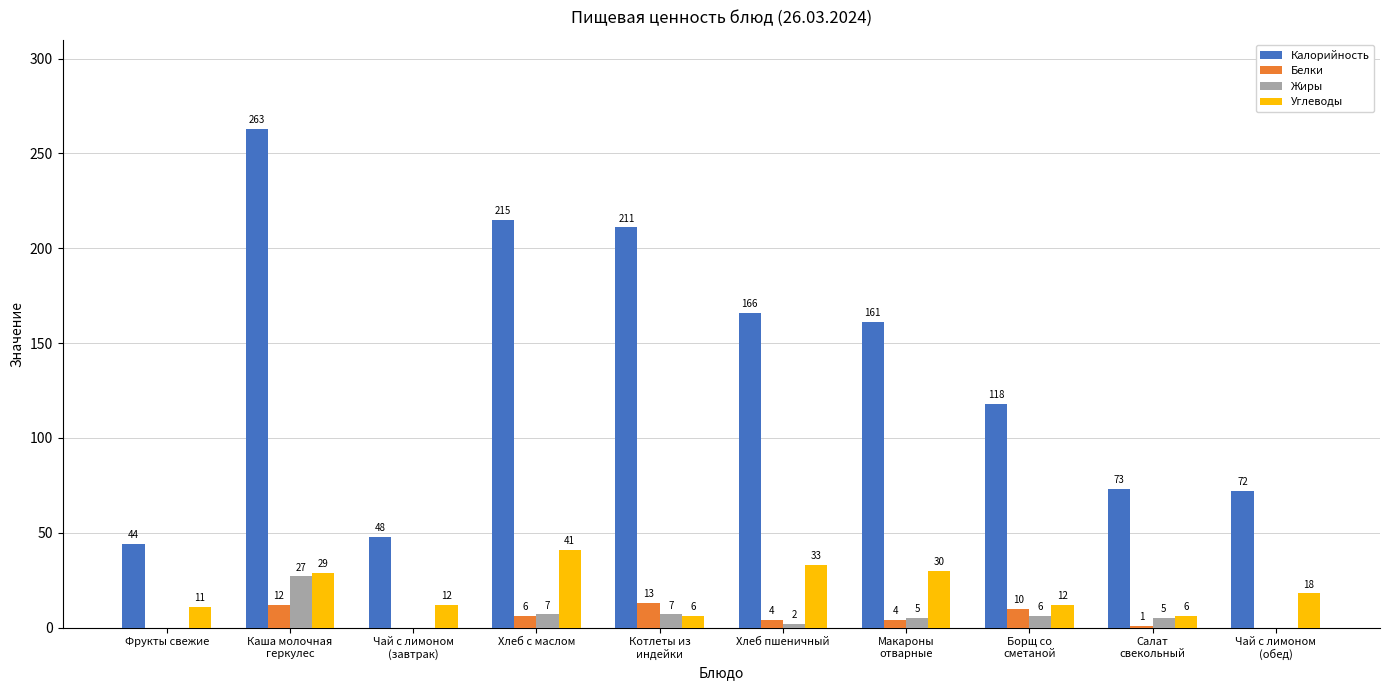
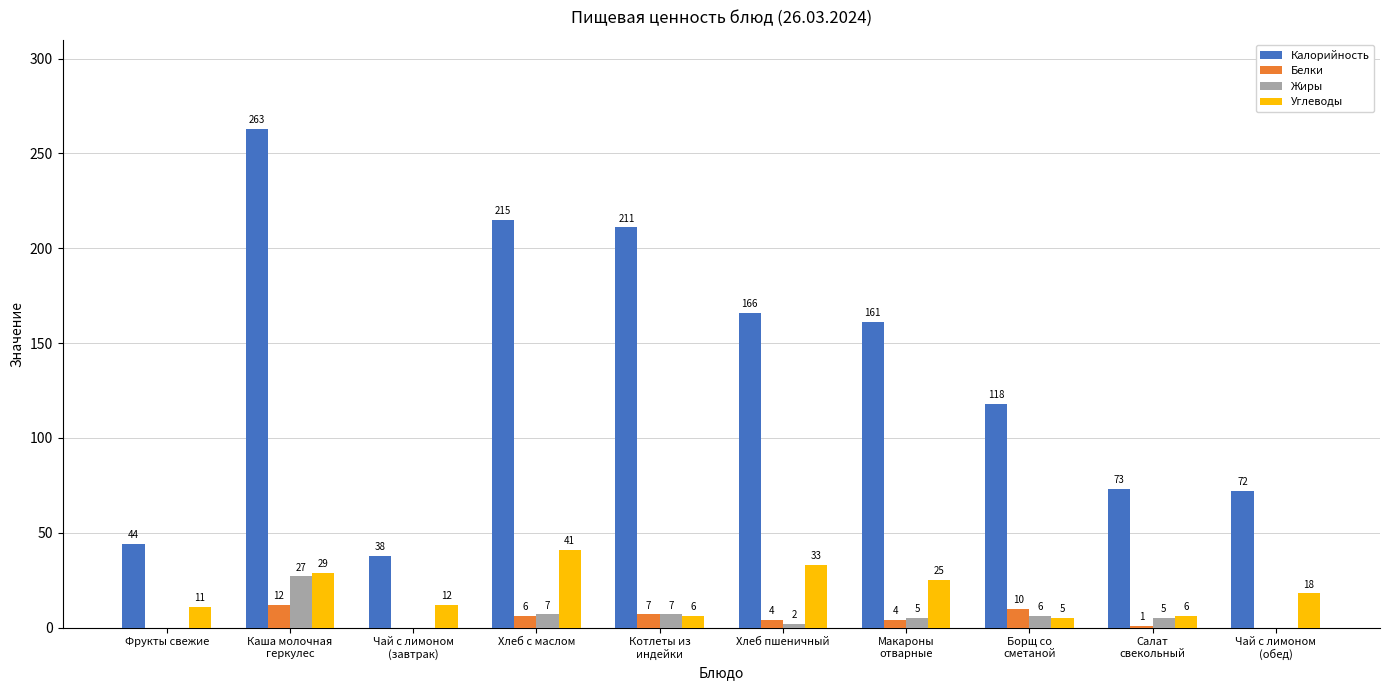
Калорийность, Чай с лимоном (завтрак): 48 -> 38
Белки, Котлеты из индейки: 13 -> 7
Углеводы, Макароны отварные: 30 -> 25
Углеводы, Борщ со сметаной: 12 -> 5
